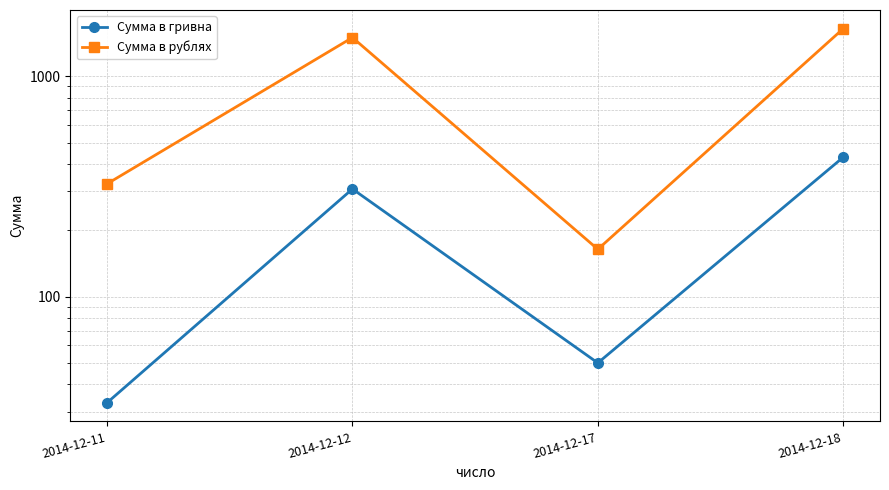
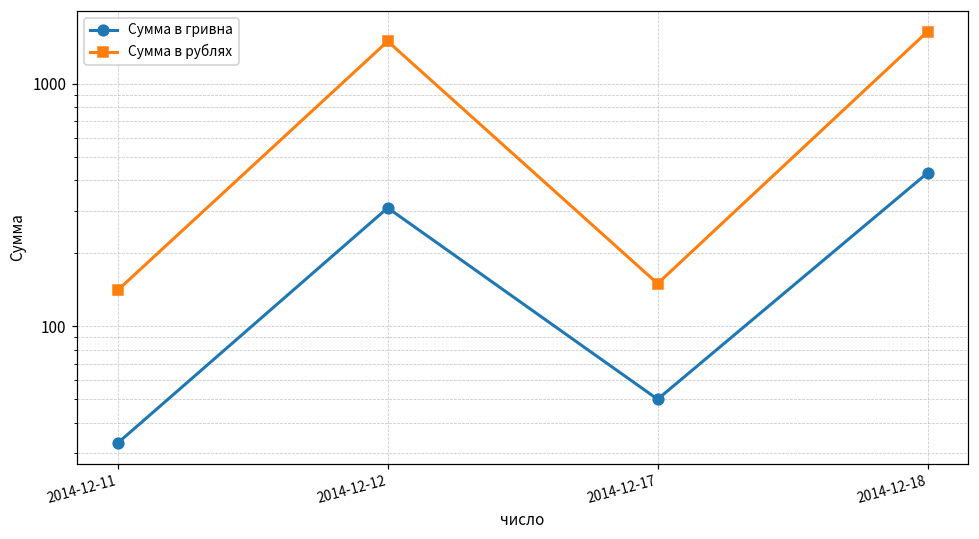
Сумма в рублях, 2014-12-11: 330 -> 140
Сумма в рублях, 2014-12-17: 160 -> 150
